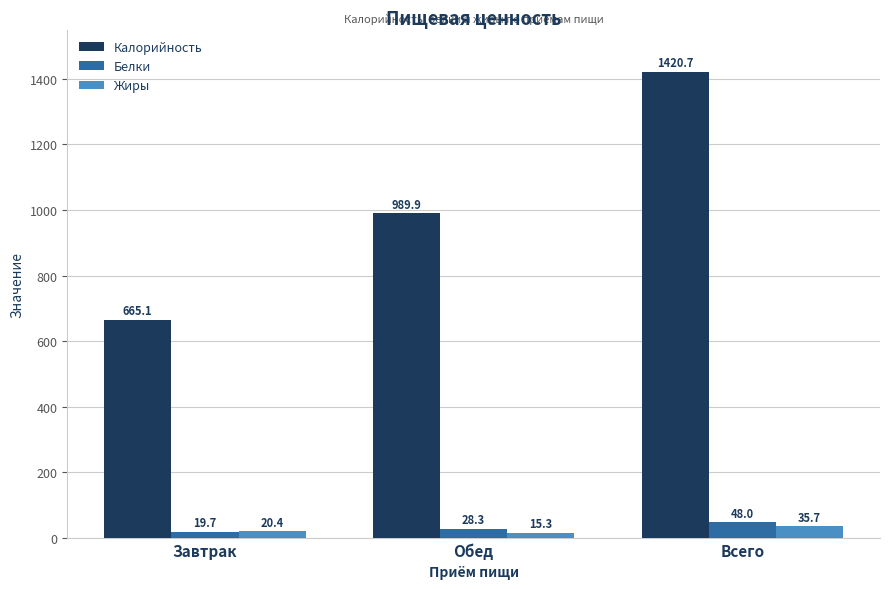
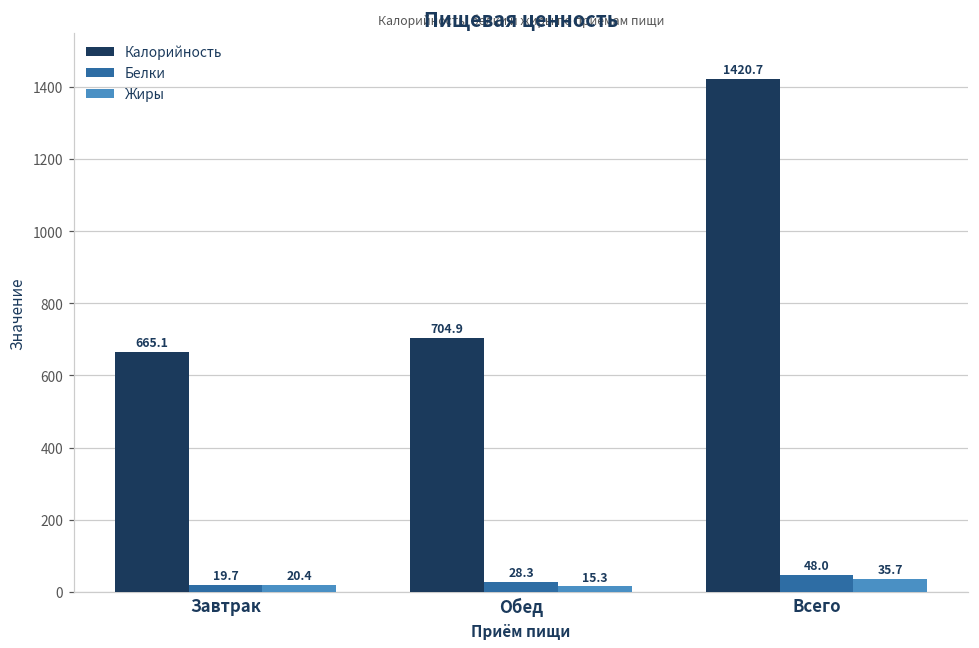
Калорийность, Обед: 989.9 -> 704.9
